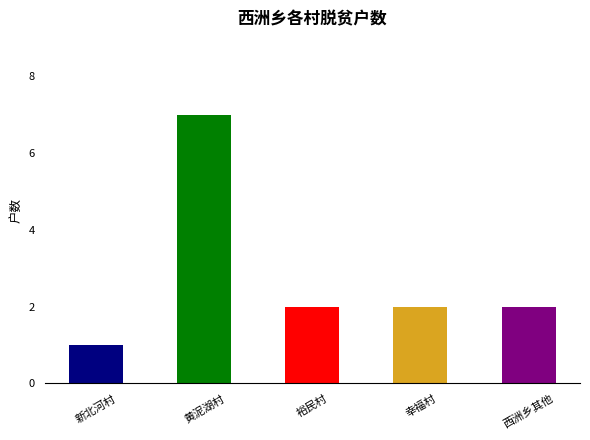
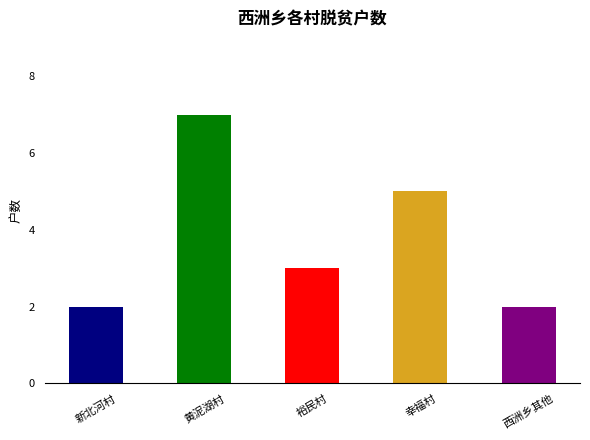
新北河村: 1 -> 2
裕民村: 2 -> 3
幸福村: 2 -> 5
